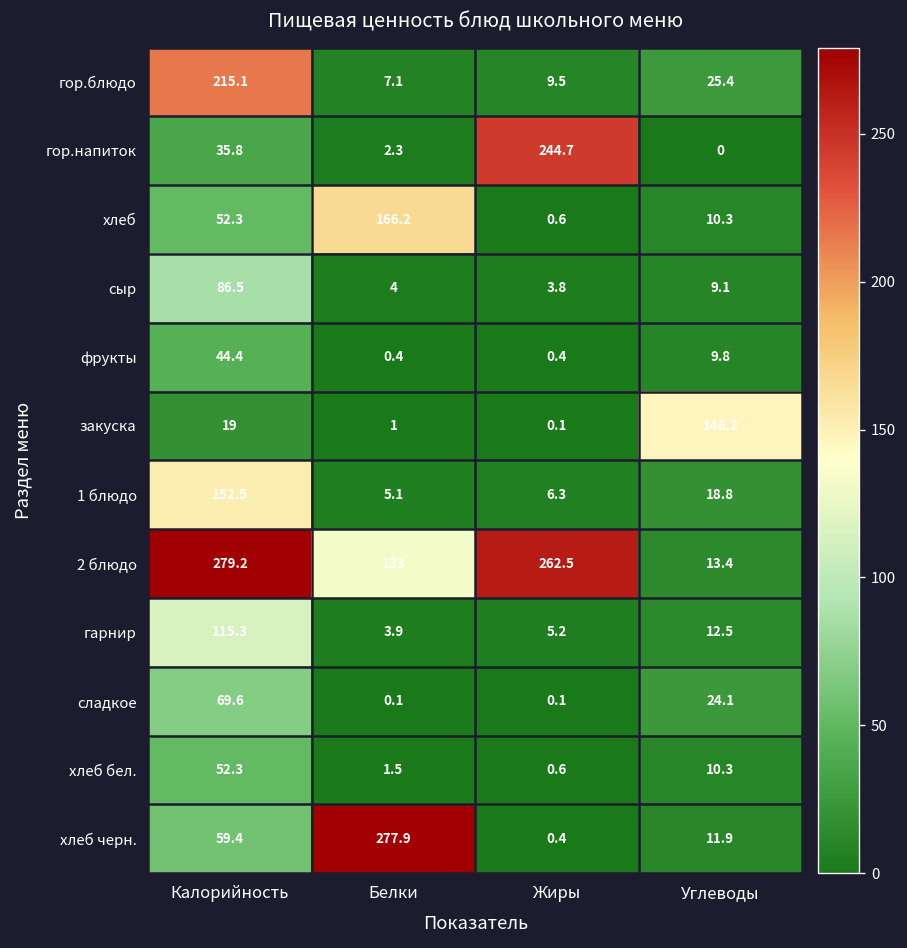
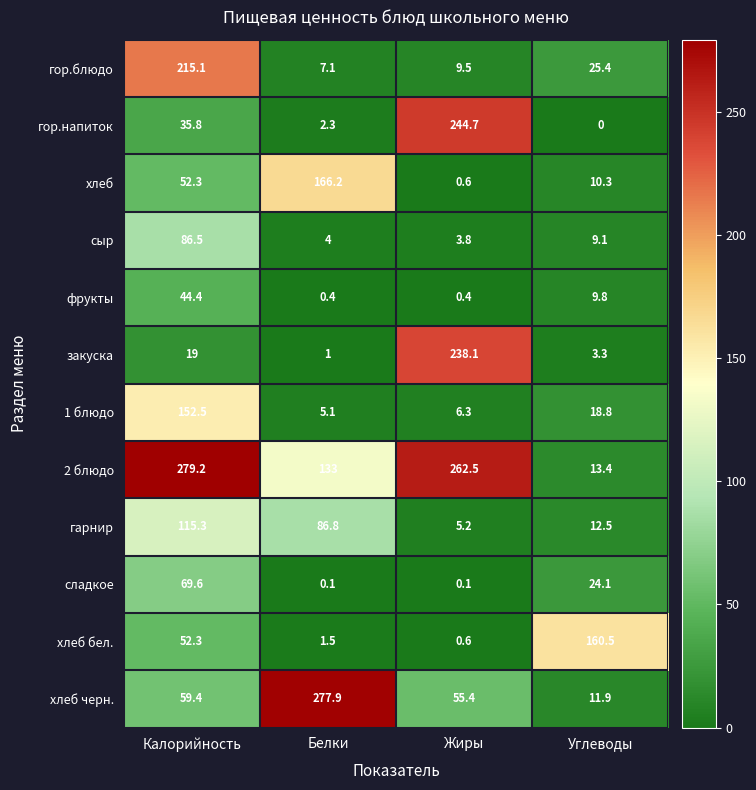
закуска, Жиры: 0.1 -> 238.1
закуска, Углеводы: 146.2 -> 3.3
гарнир, Белки: 3.9 -> 86.8
хлеб бел., Углеводы: 10.3 -> 160.5
хлеб черн., Жиры: 0.4 -> 55.4
